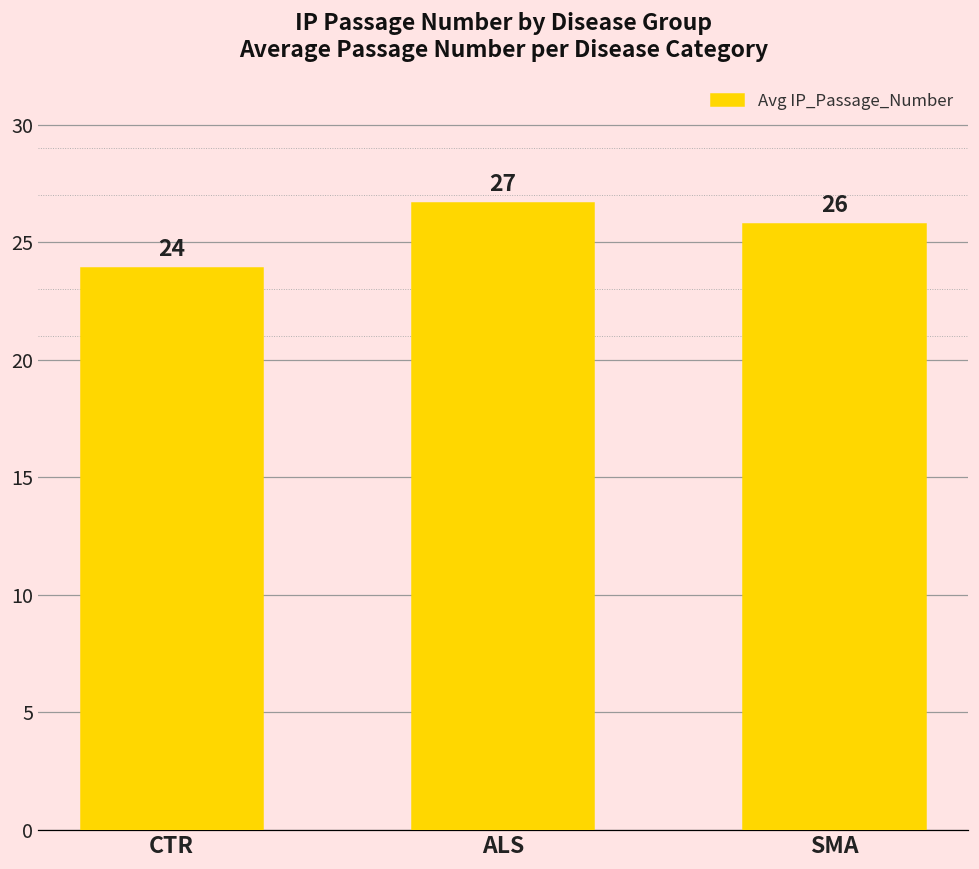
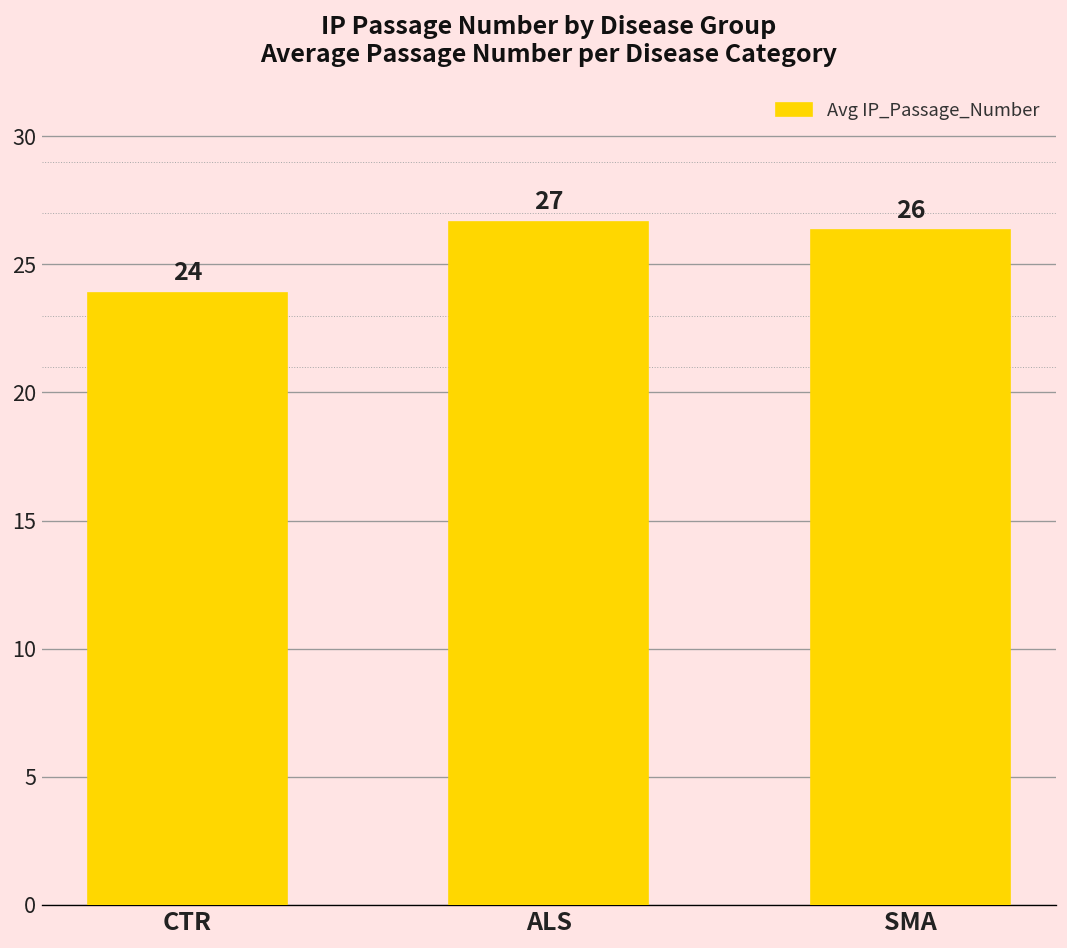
SMA: 25.8 -> 26.3
